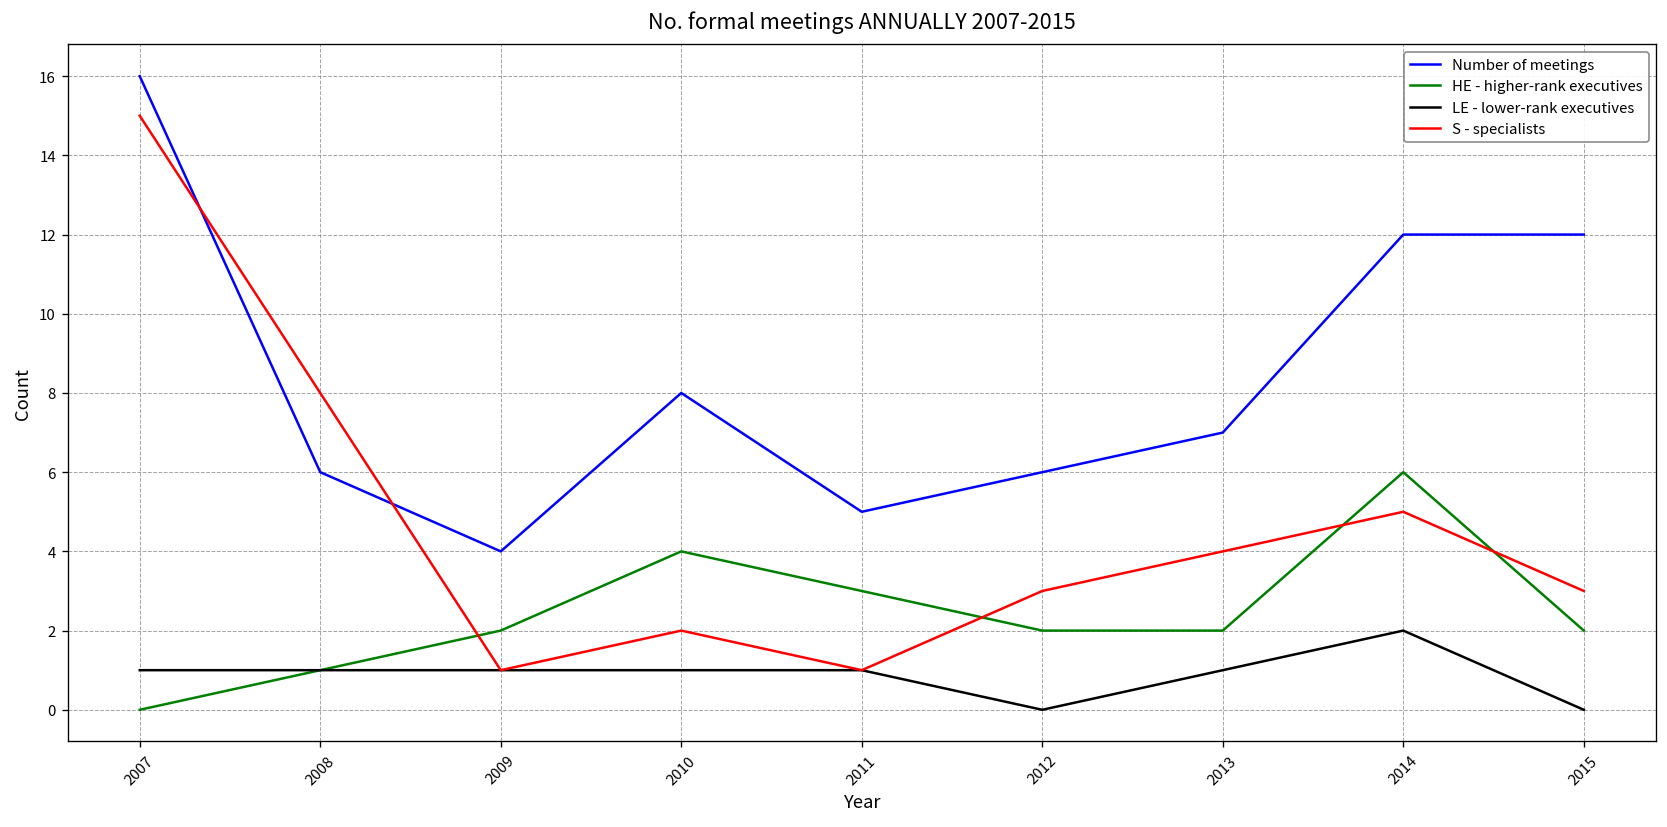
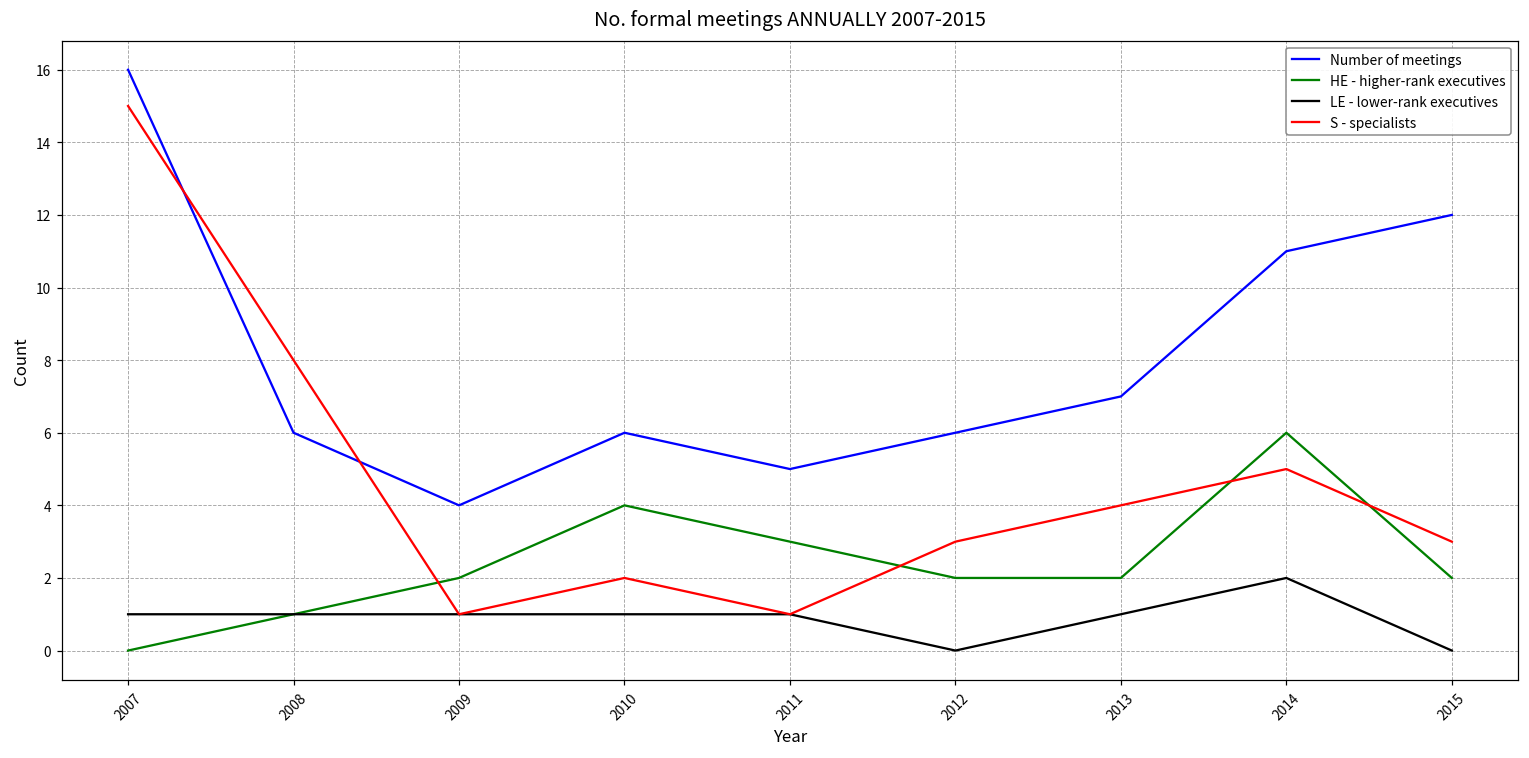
Number of meetings, 2010: 8 -> 6
Number of meetings, 2014: 12 -> 11
